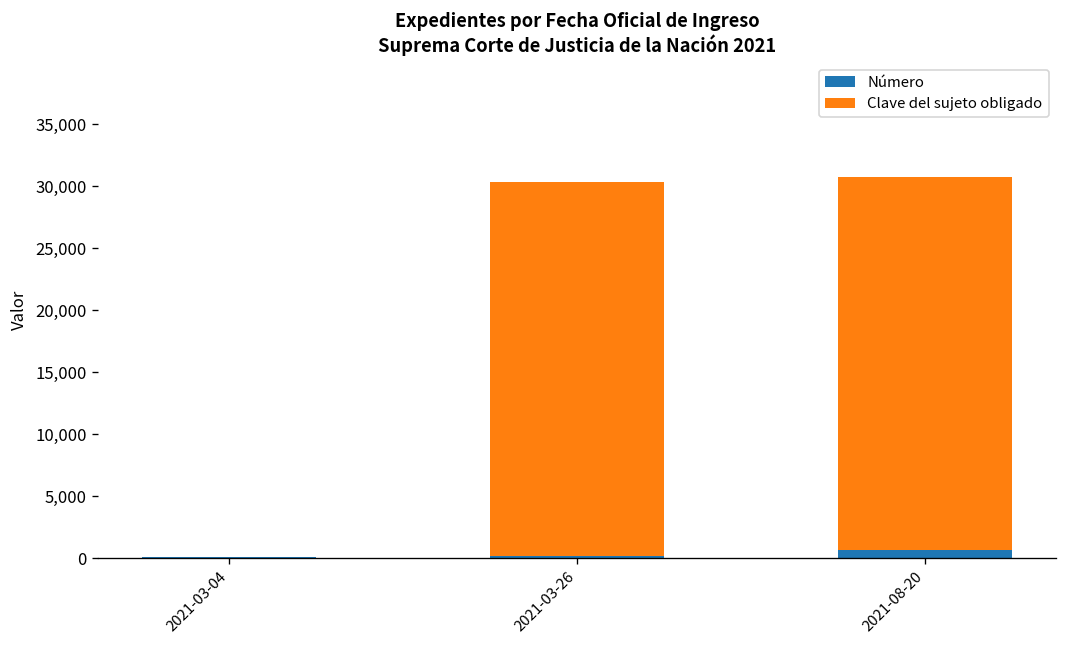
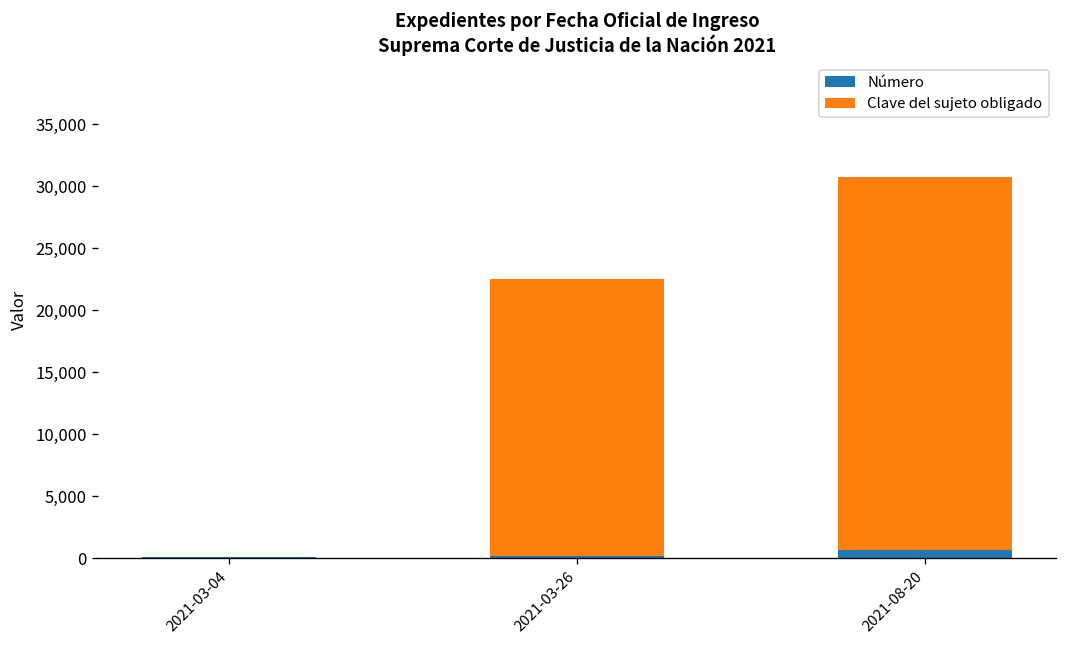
Clave del sujeto obligado, 2021-03-26: 30,100 -> 22,300
